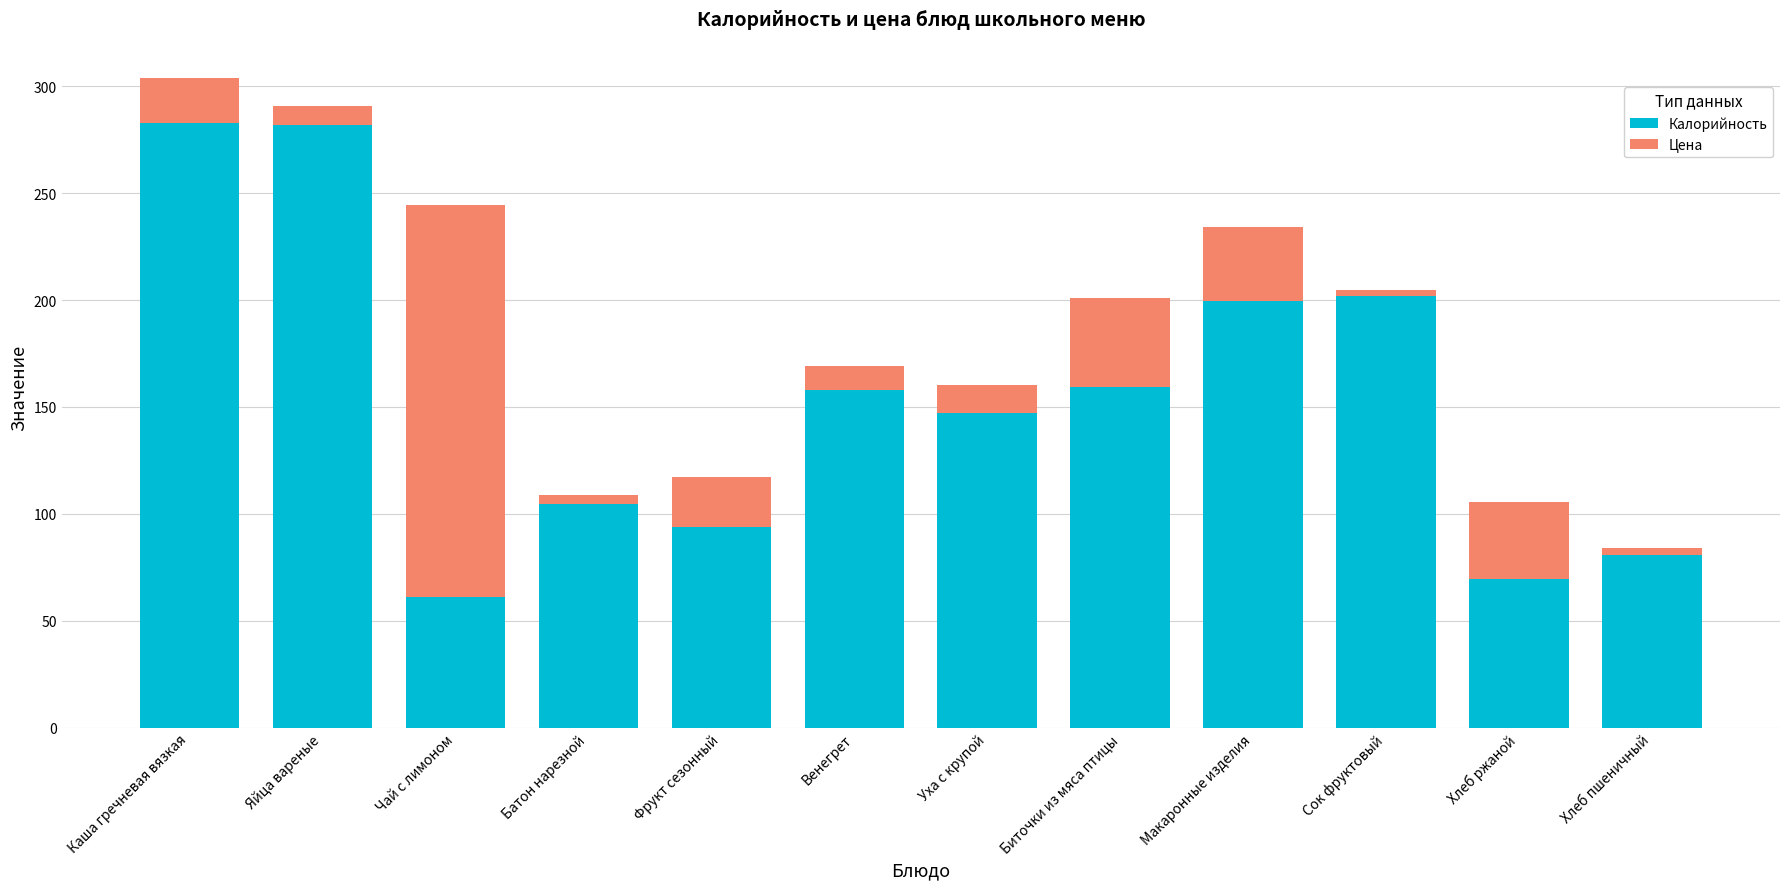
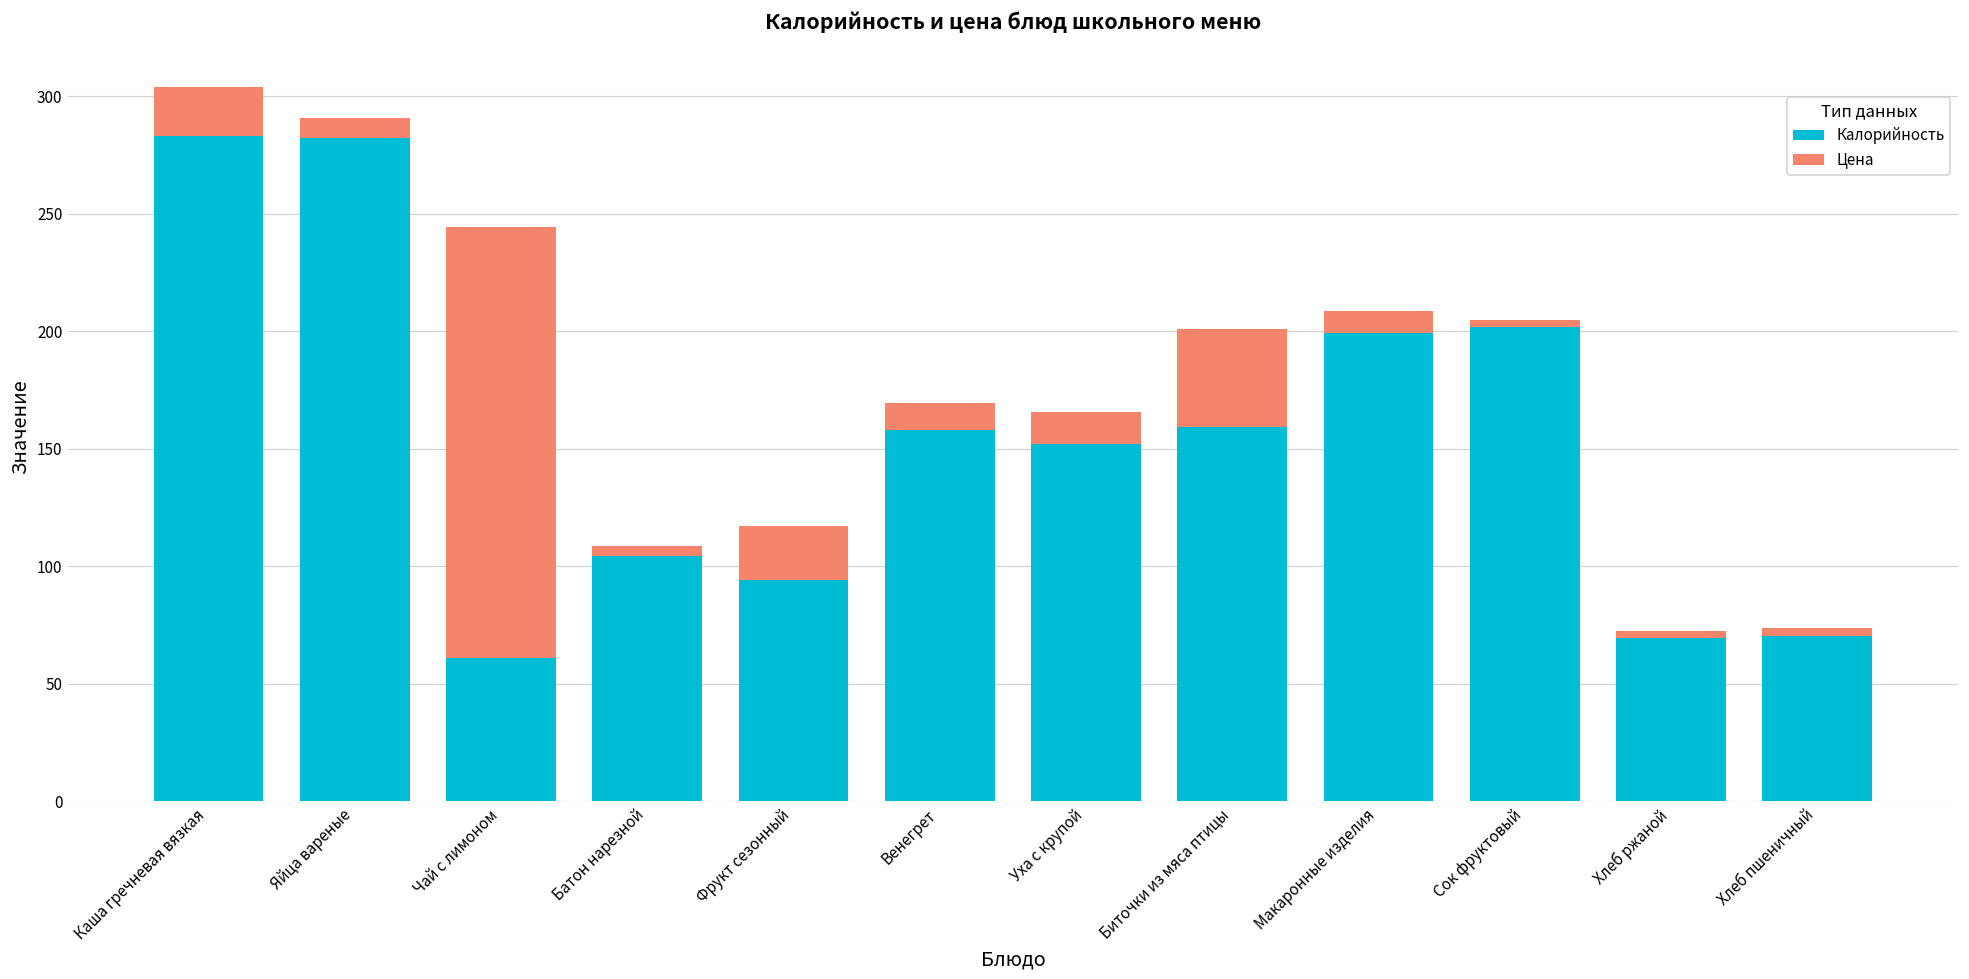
Калорийность, Уха с крупой: 147 -> 152
Цена, Макаронные изделия: 35 -> 9
Цена, Хлеб ржаной: 36 -> 3
Калорийность, Хлеб пшеничный: 81 -> 71
